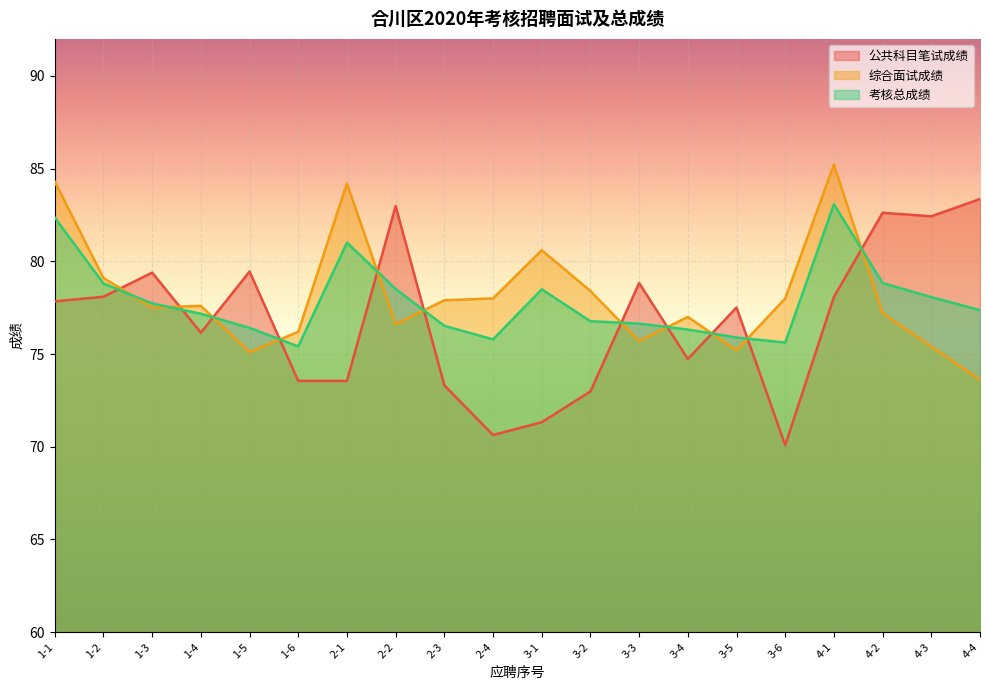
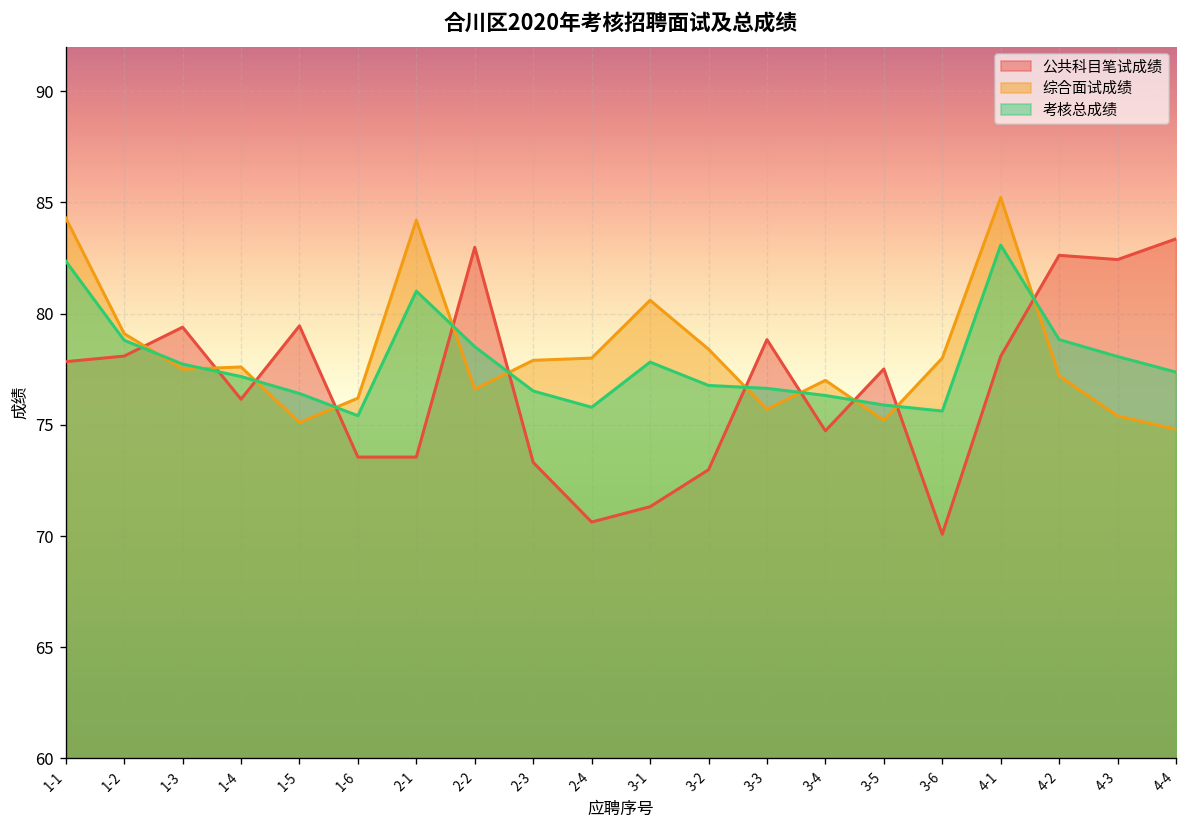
考核总成绩, 3-1: 78.5 -> 77.8
综合面试成绩, 4-4: 73.6 -> 74.8
